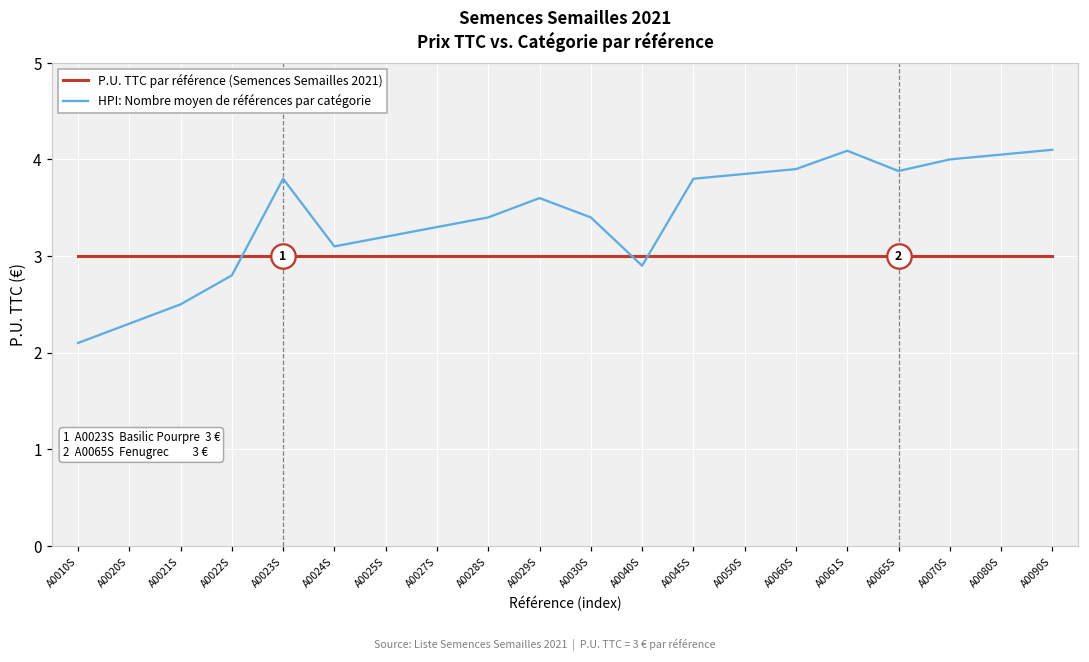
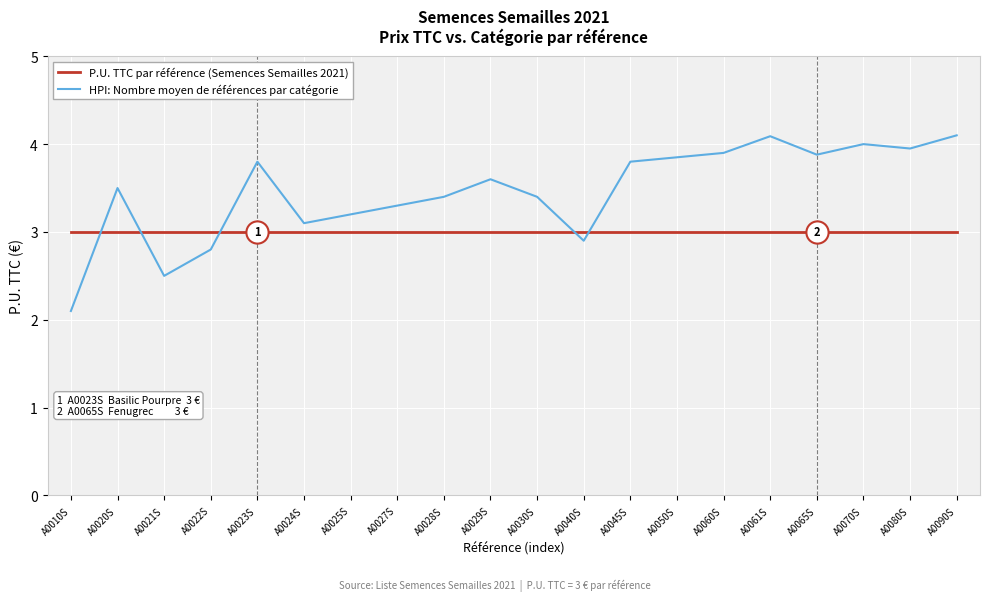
HPI: Nombre moyen de références par catégorie, A0020S: 2.3 -> 3.5
HPI: Nombre moyen de références par catégorie, A0080S: 4.1 -> 4.0
